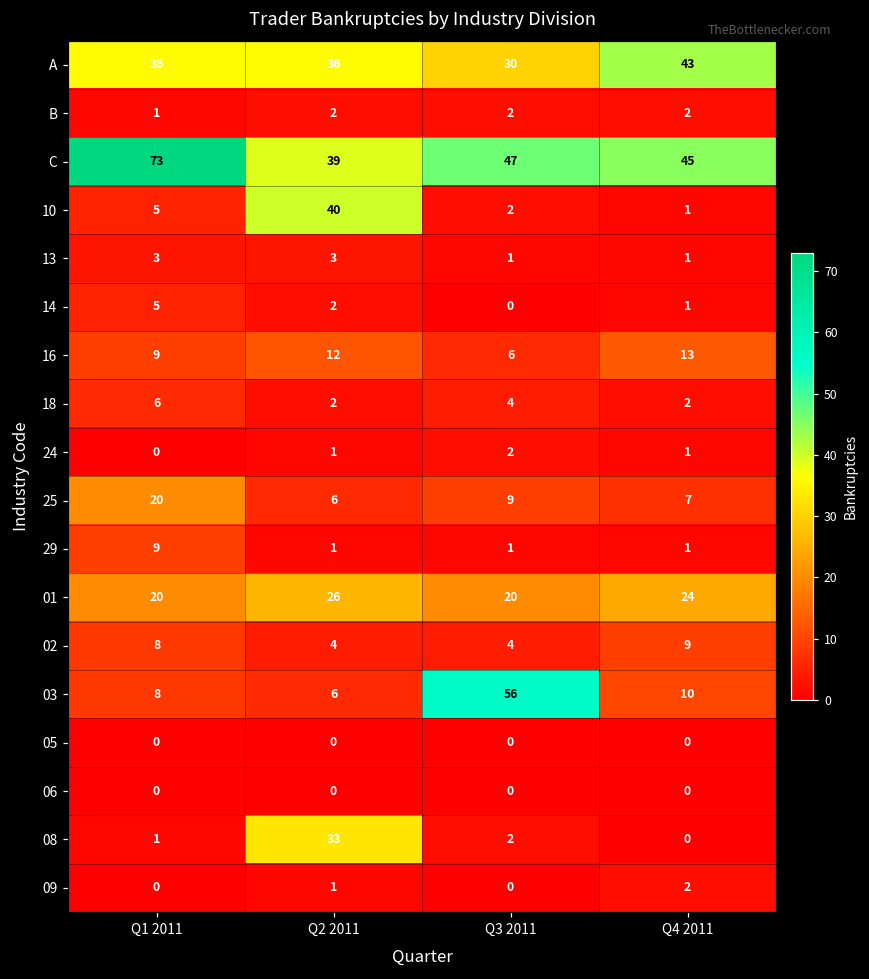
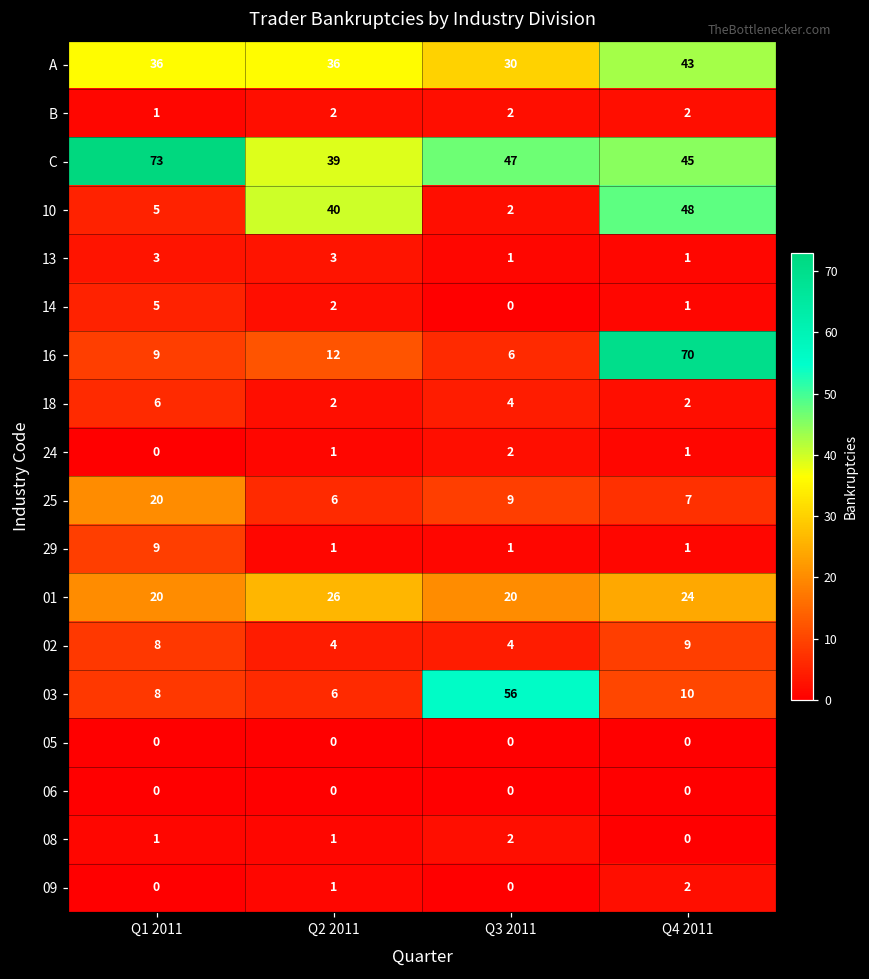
10, Q4 2011: 1 -> 48
16, Q4 2011: 13 -> 70
08, Q2 2011: 33 -> 1
